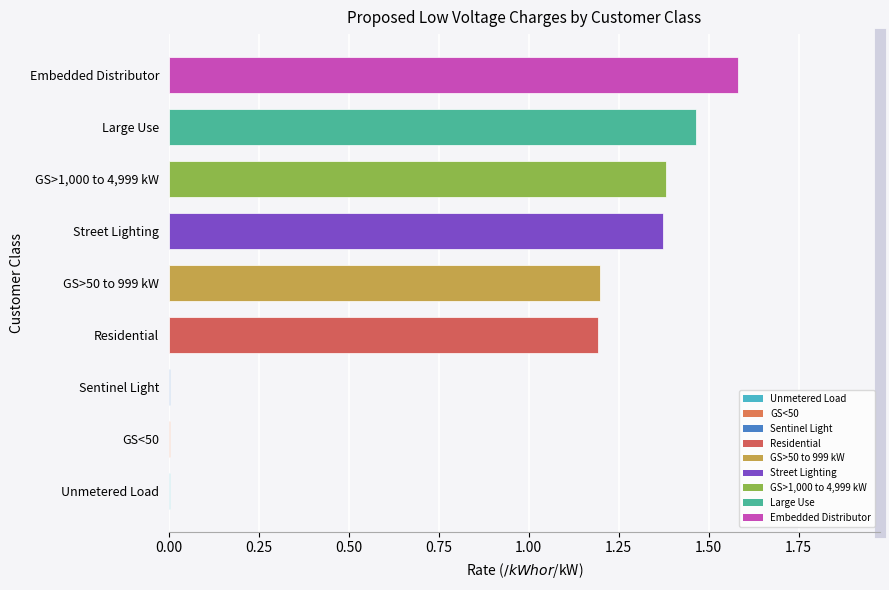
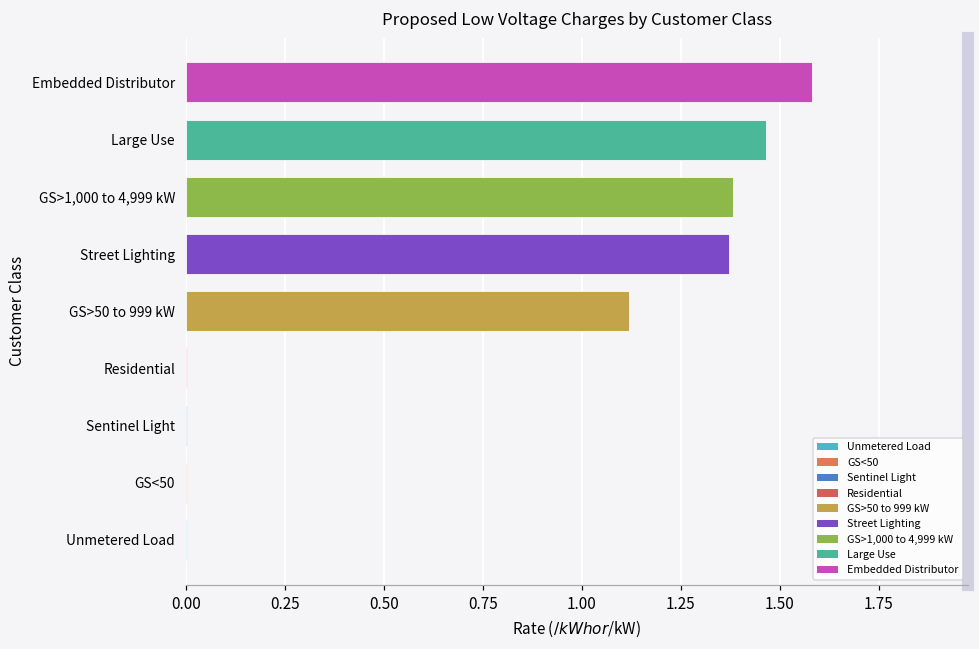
GS>50 to 999 kW: 1.20 -> 1.12
Residential: 1.19 -> 0.00
